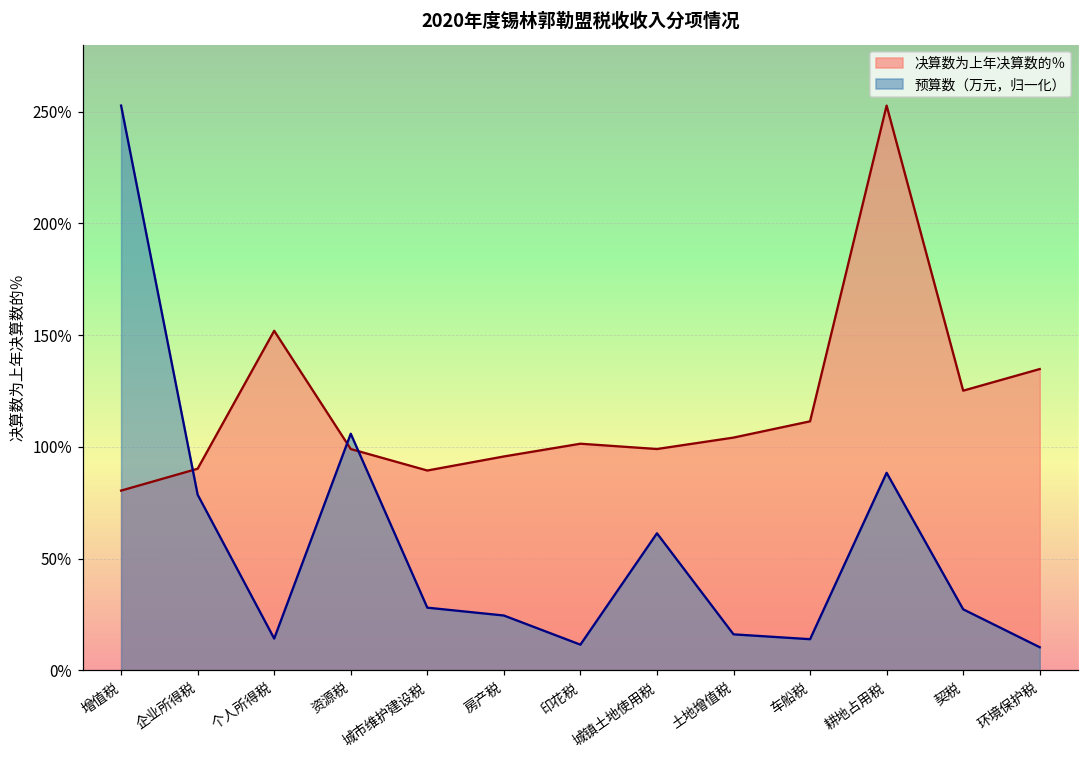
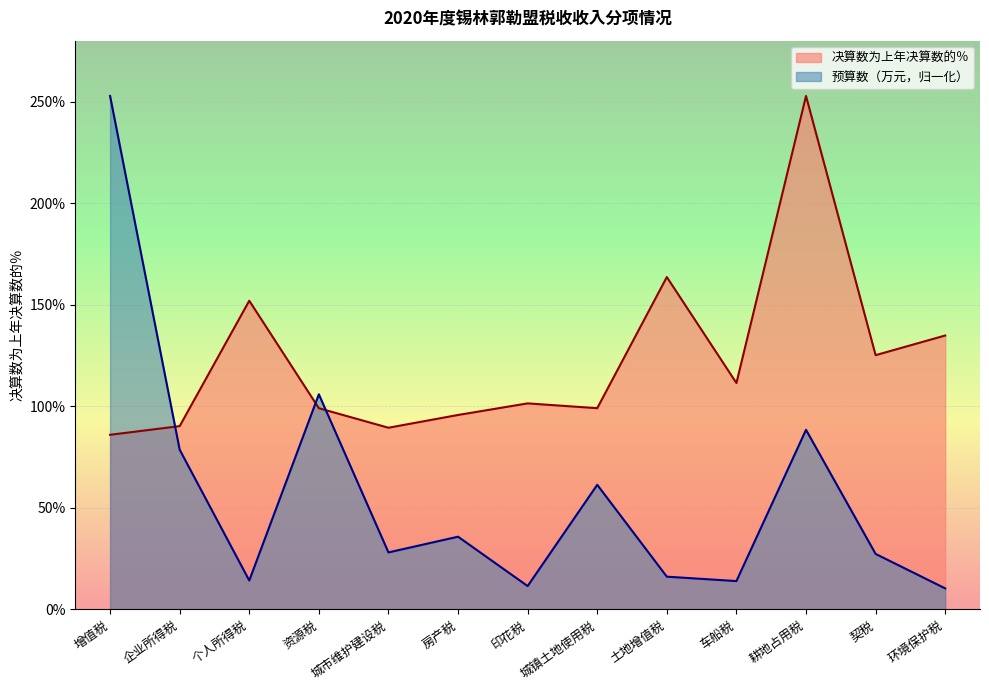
决算数为上年决算数的％, 增值税: 80% -> 86%
预算数（万元，归一化）, 房产税: 25% -> 36%
决算数为上年决算数的％, 土地增值税: 104% -> 164%
